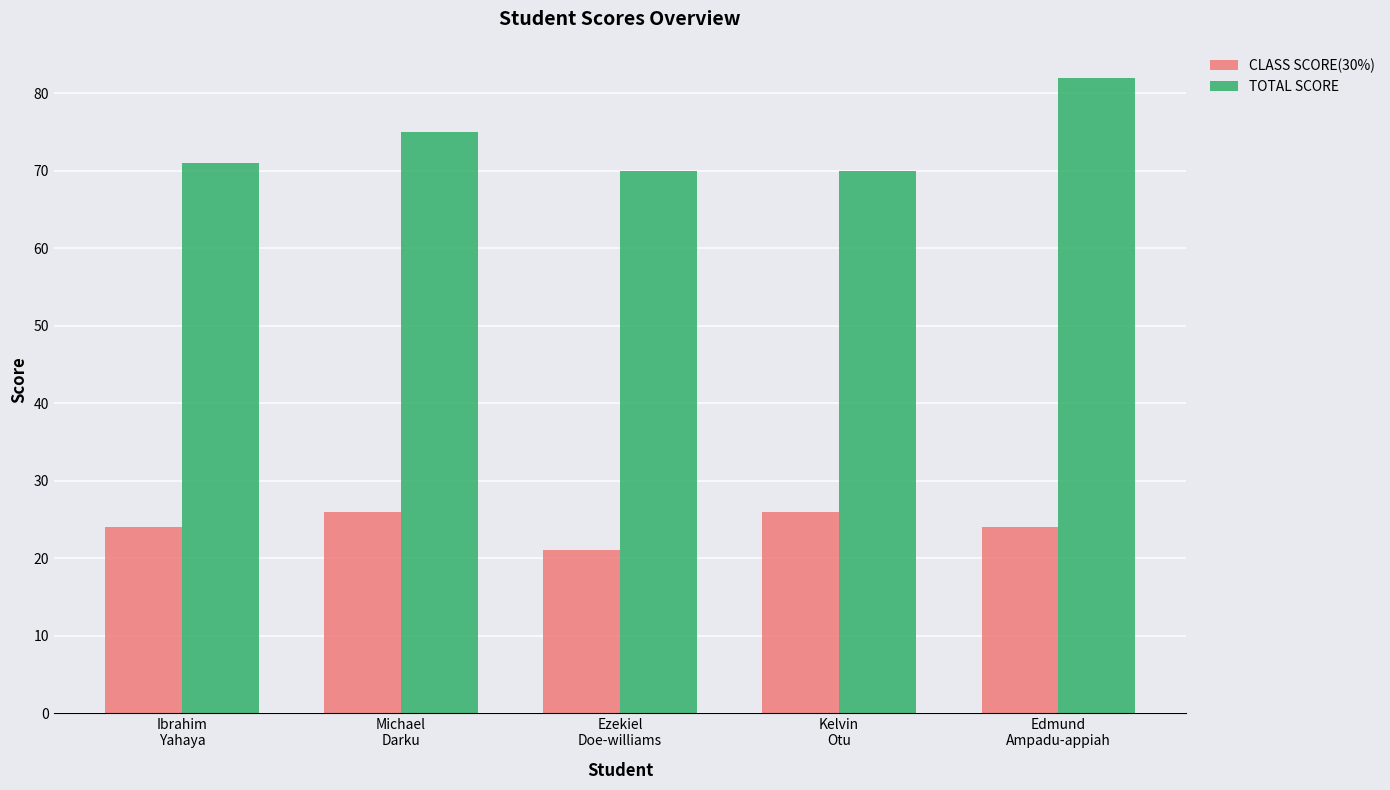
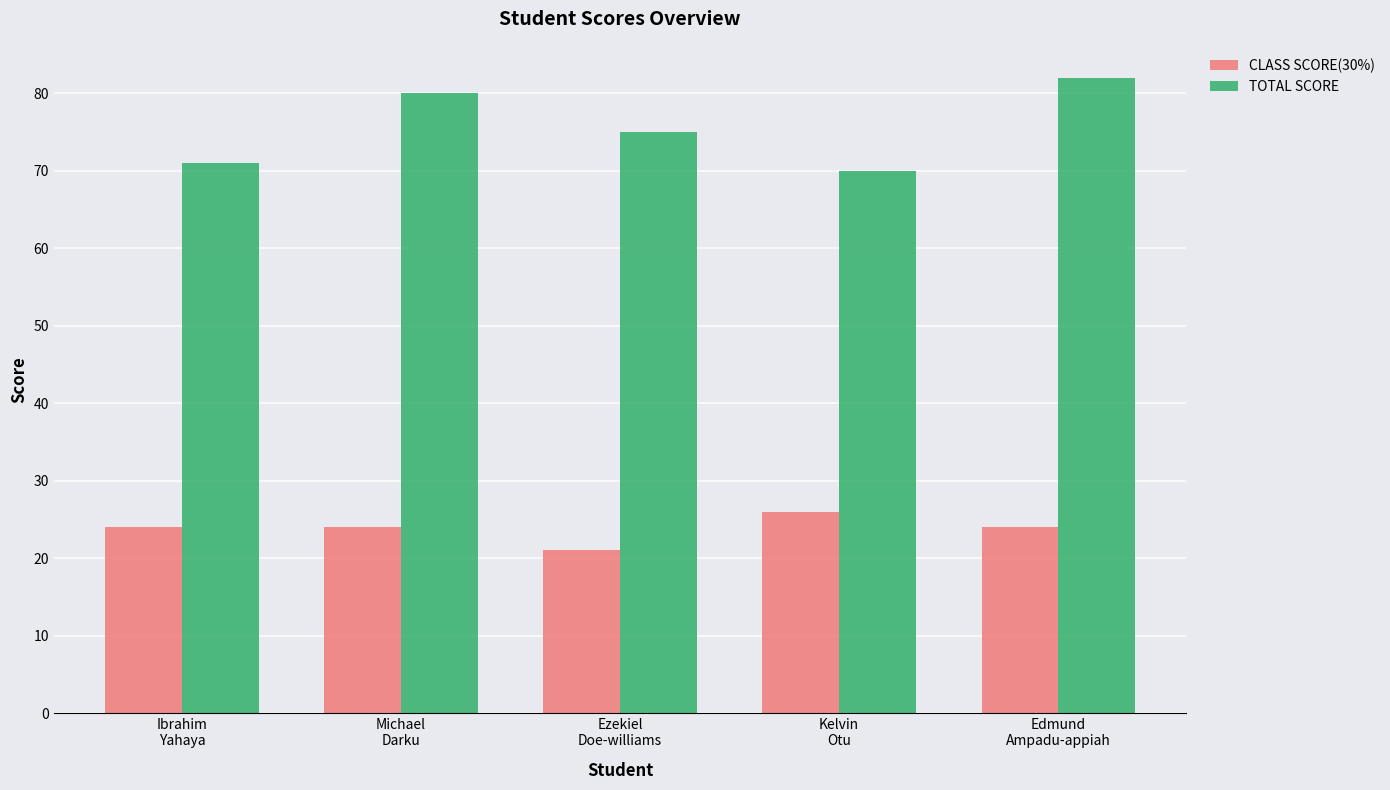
CLASS SCORE(30%), Michael Darku: 26 -> 24
TOTAL SCORE, Michael Darku: 75 -> 80
TOTAL SCORE, Ezekiel Doe-williams: 70 -> 75
